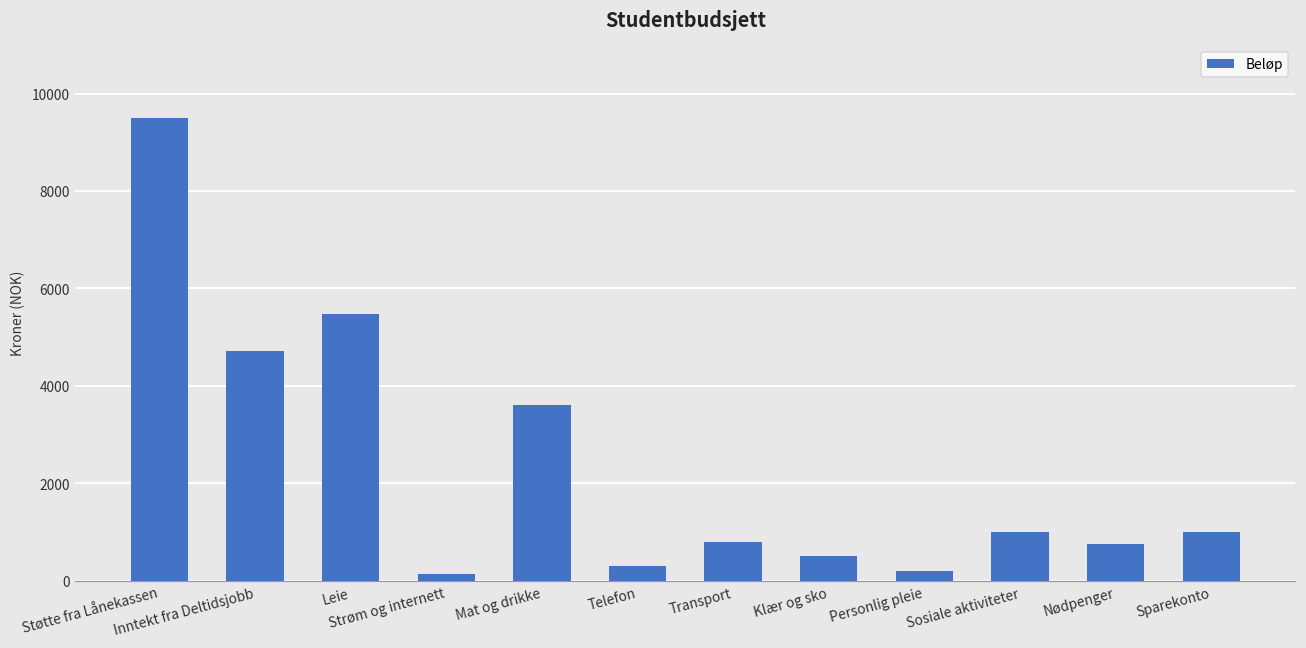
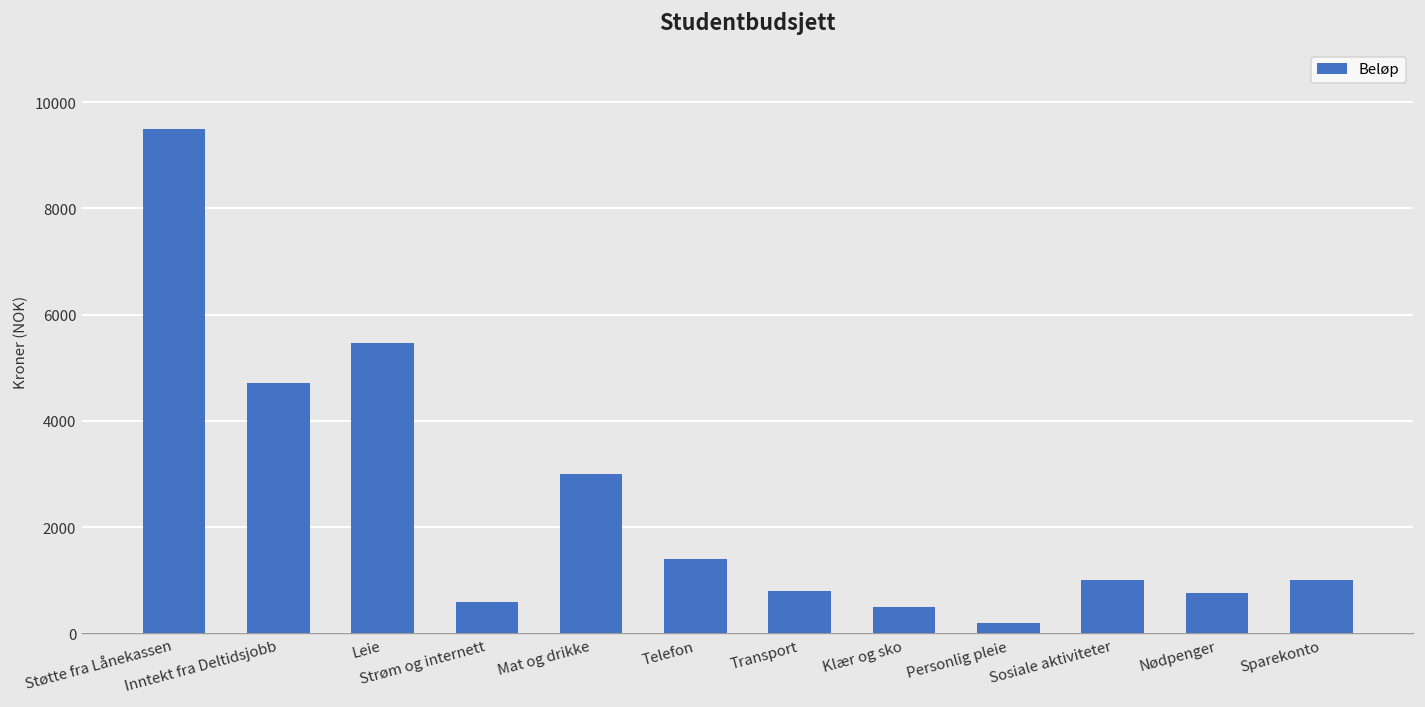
Strøm og internett: 100 -> 600
Mat og drikke: 3600 -> 3000
Telefon: 300 -> 1400
